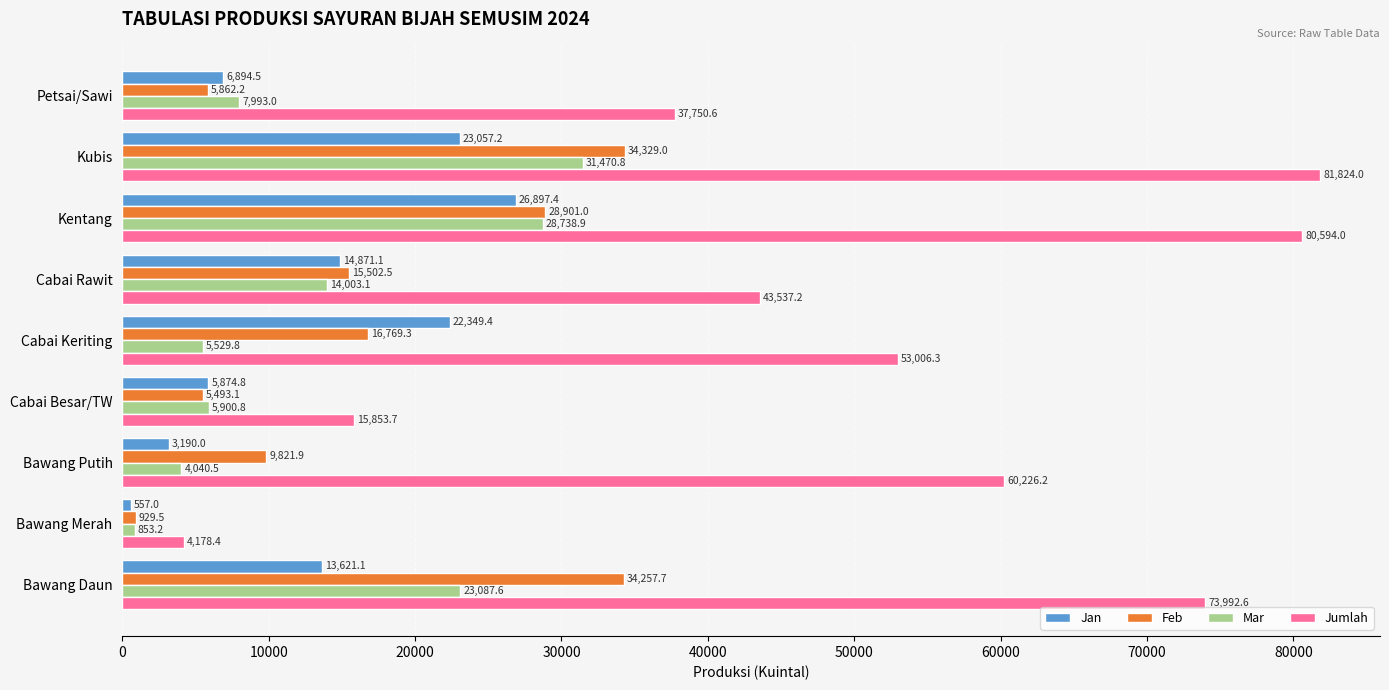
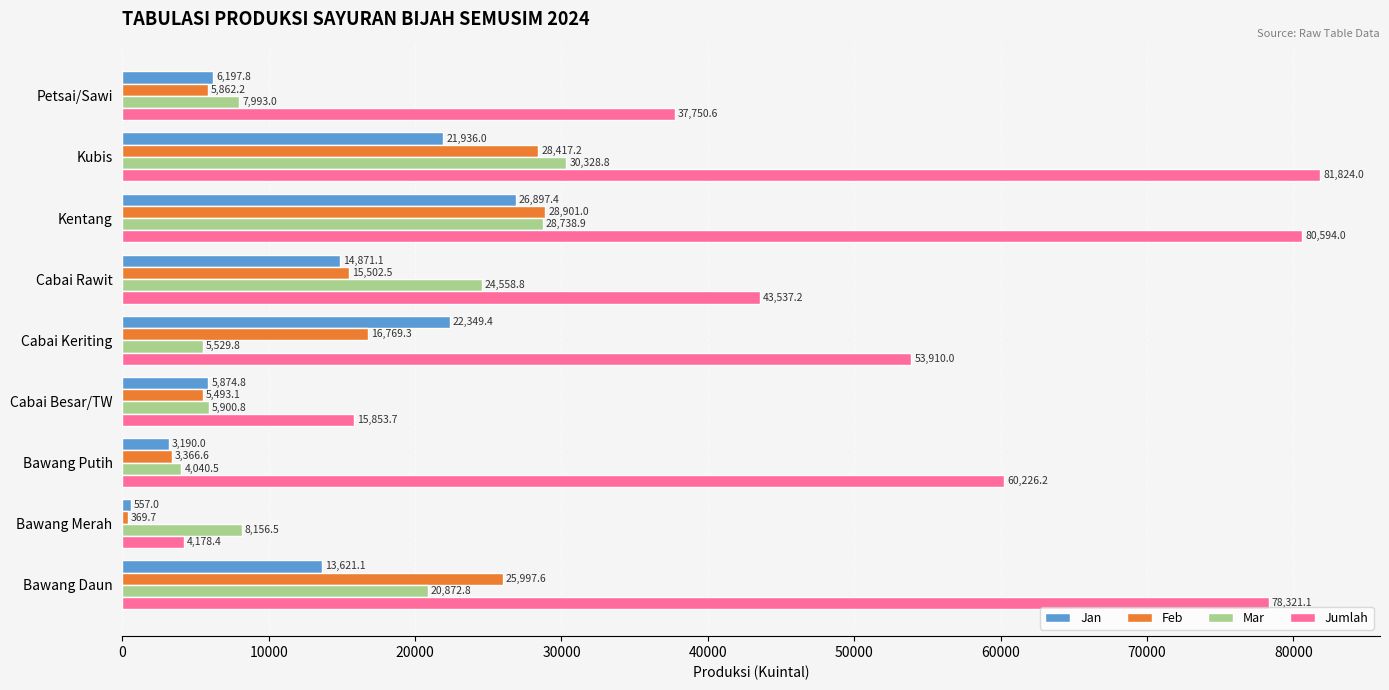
Jan, Petsai/Sawi: 6,894.5 -> 6,197.8
Jan, Kubis: 23,057.2 -> 21,936.0
Feb, Kubis: 34,329.0 -> 28,417.2
Mar, Kubis: 31,470.8 -> 30,328.8
Mar, Cabai Rawit: 14,003.1 -> 24,558.8
Jumlah, Cabai Keriting: 53,006.3 -> 53,910.0
Feb, Bawang Putih: 9,821.9 -> 3,366.6
Feb, Bawang Merah: 929.5 -> 369.7
Mar, Bawang Merah: 853.2 -> 8,156.5
Feb, Bawang Daun: 34,257.7 -> 25,997.6
Mar, Bawang Daun: 23,087.6 -> 20,872.8
Jumlah, Bawang Daun: 74000 -> 78300
